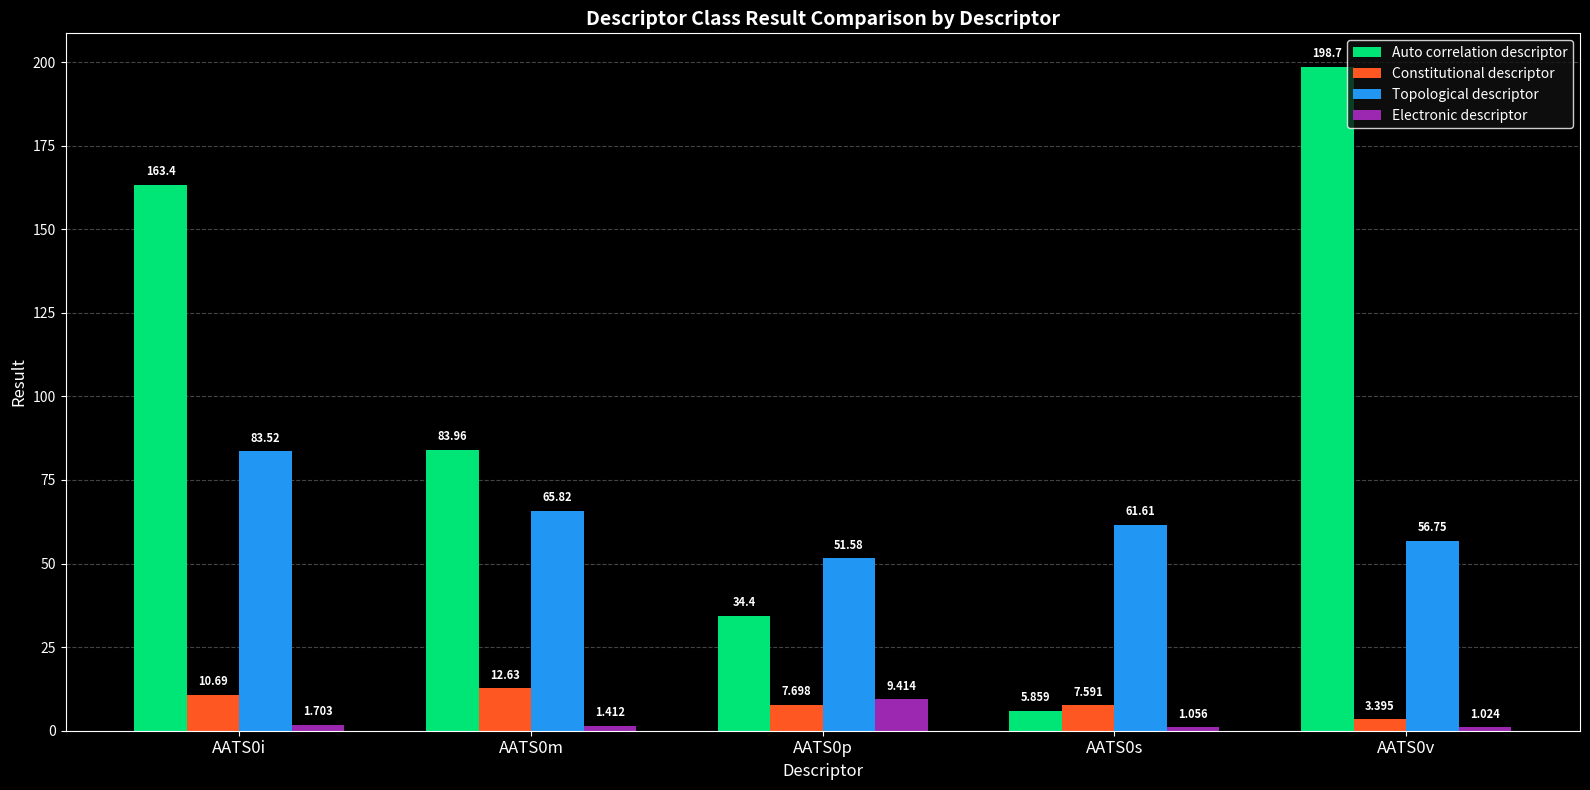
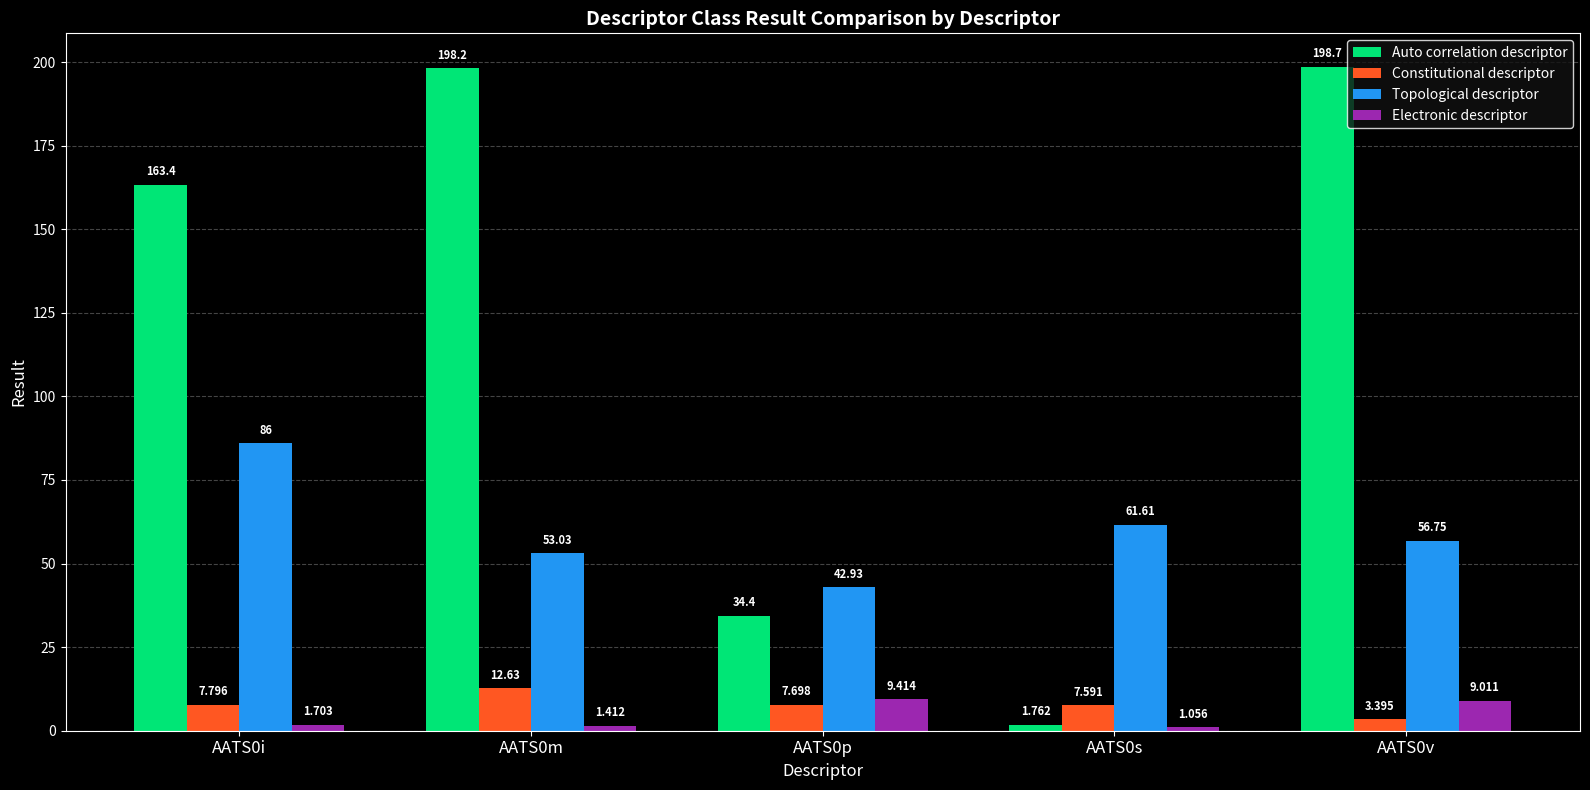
Constitutional descriptor, AATS0i: 10.69 -> 7.796
Topological descriptor, AATS0i: 83.52 -> 86
Auto correlation descriptor, AATS0m: 83.96 -> 198.2
Topological descriptor, AATS0m: 65.82 -> 53.03
Topological descriptor, AATS0p: 51.58 -> 42.93
Auto correlation descriptor, AATS0s: 5.859 -> 1.762
Electronic descriptor, AATS0v: 1.024 -> 9.011
